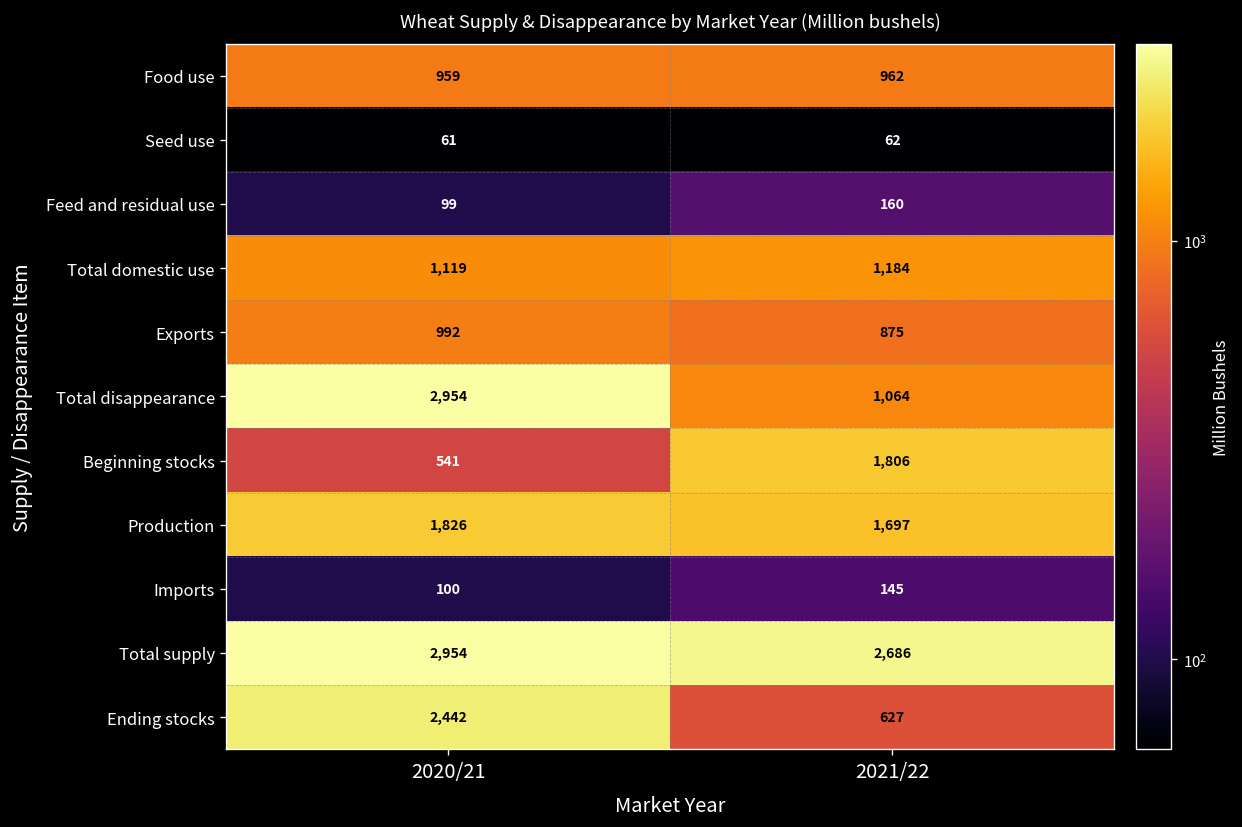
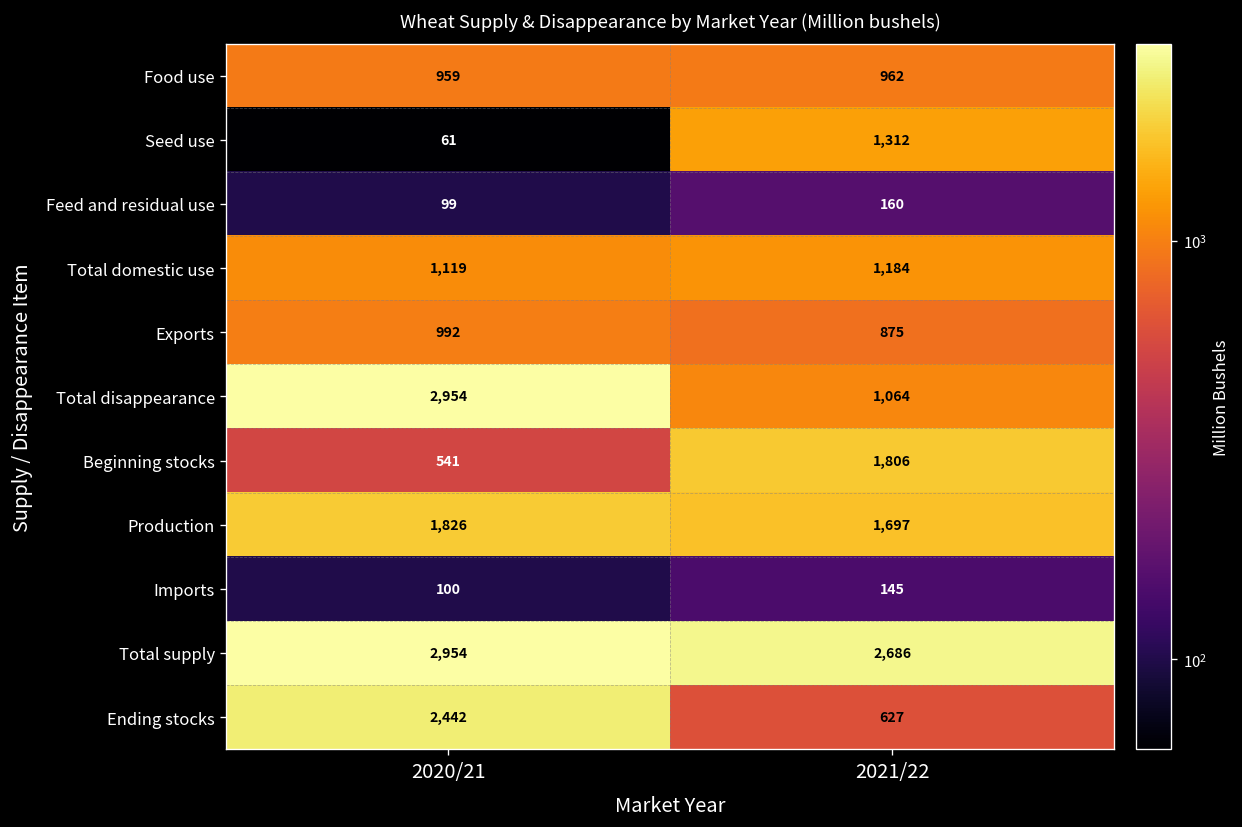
Seed use, 2021/22: 62 -> 1,312
